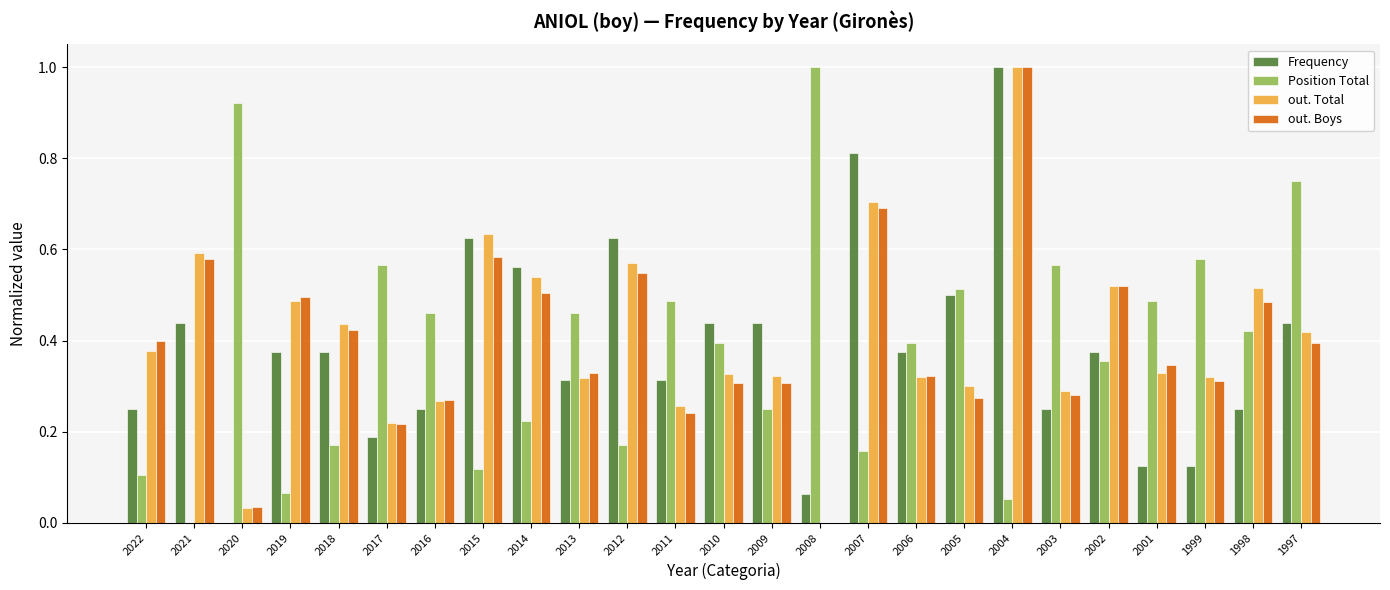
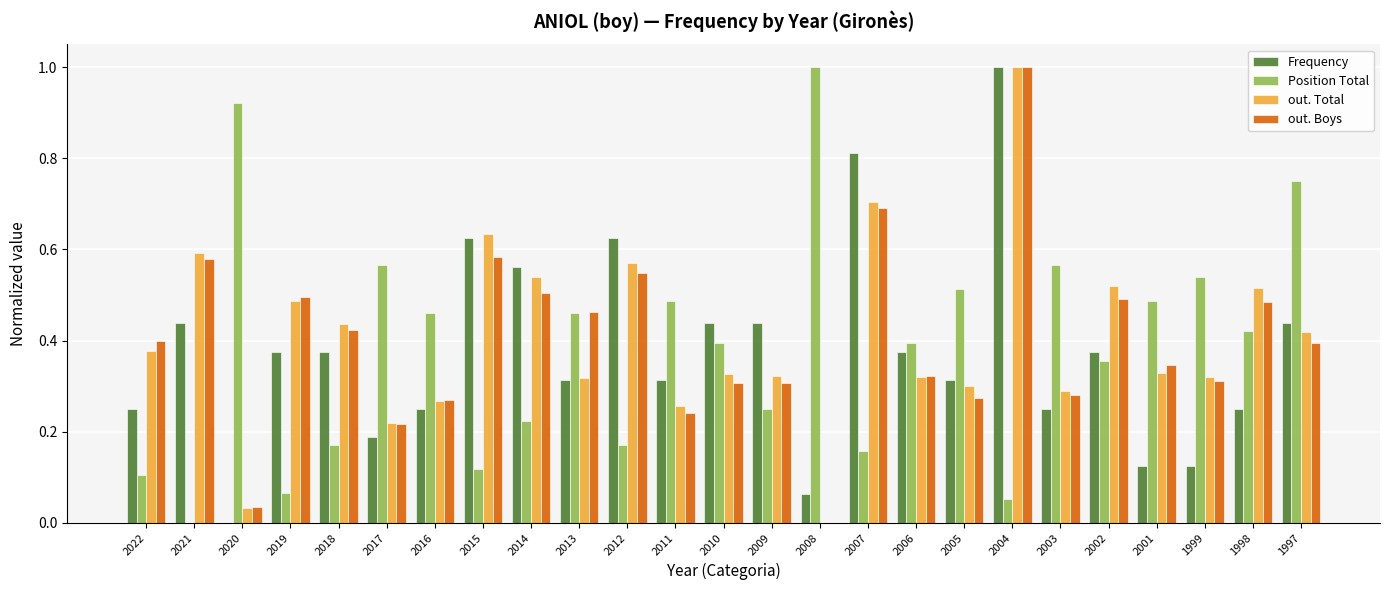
out. Boys, 2013: 0.33 -> 0.46
Frequency, 2005: 0.50 -> 0.31
out. Boys, 2002: 0.52 -> 0.49
Position Total, 1999: 0.58 -> 0.54
